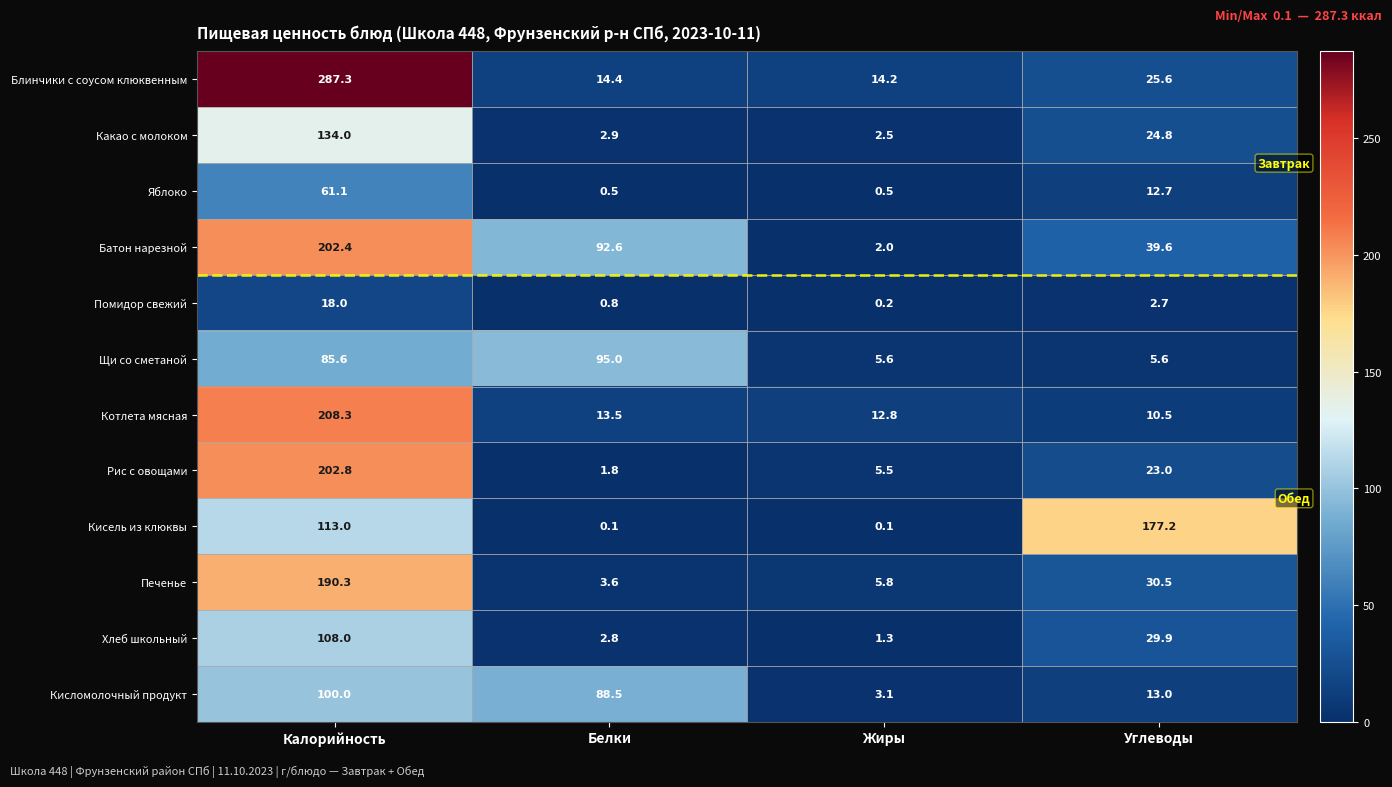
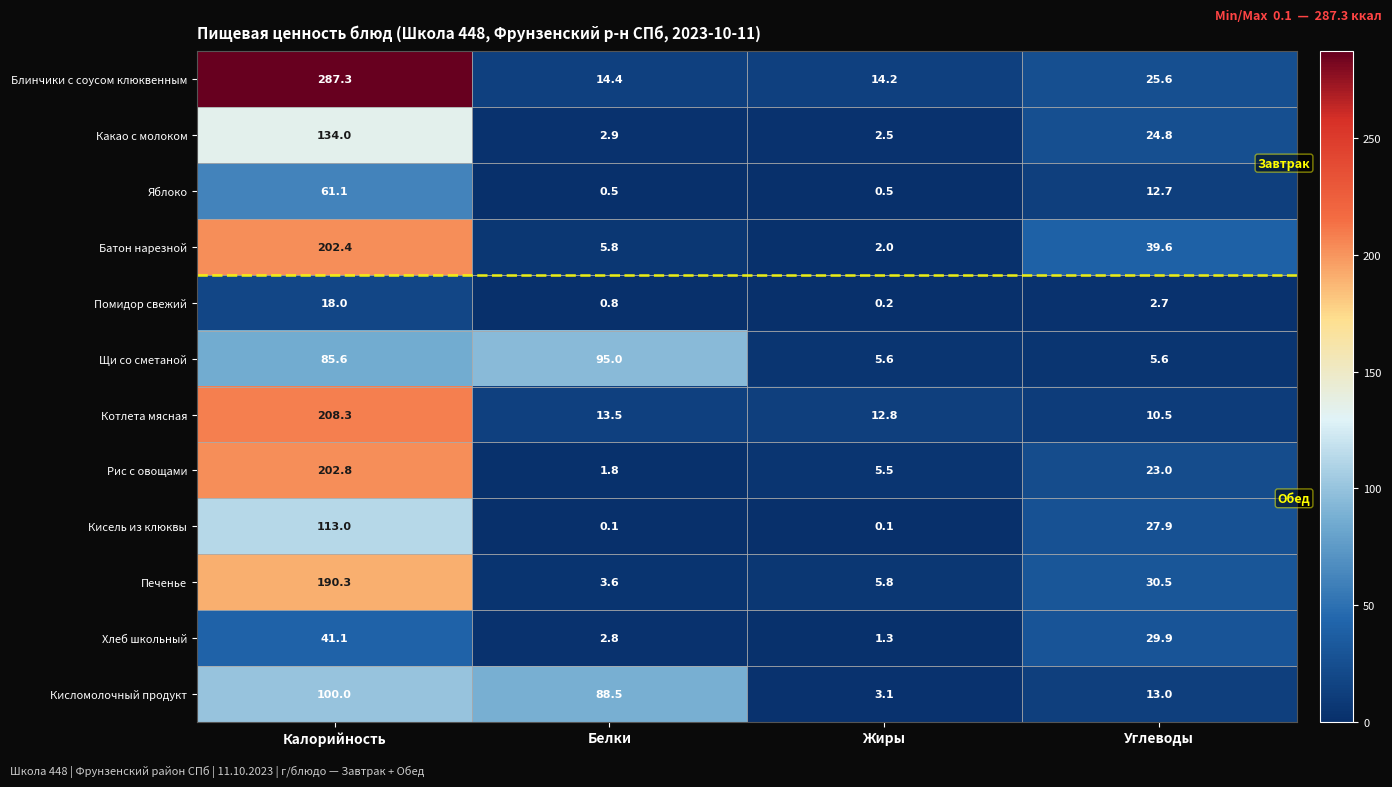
Батон нарезной, Белки: 92.6 -> 5.8
Кисель из клюквы, Углеводы: 177.2 -> 27.9
Хлеб школьный, Калорийность: 108.0 -> 41.1
